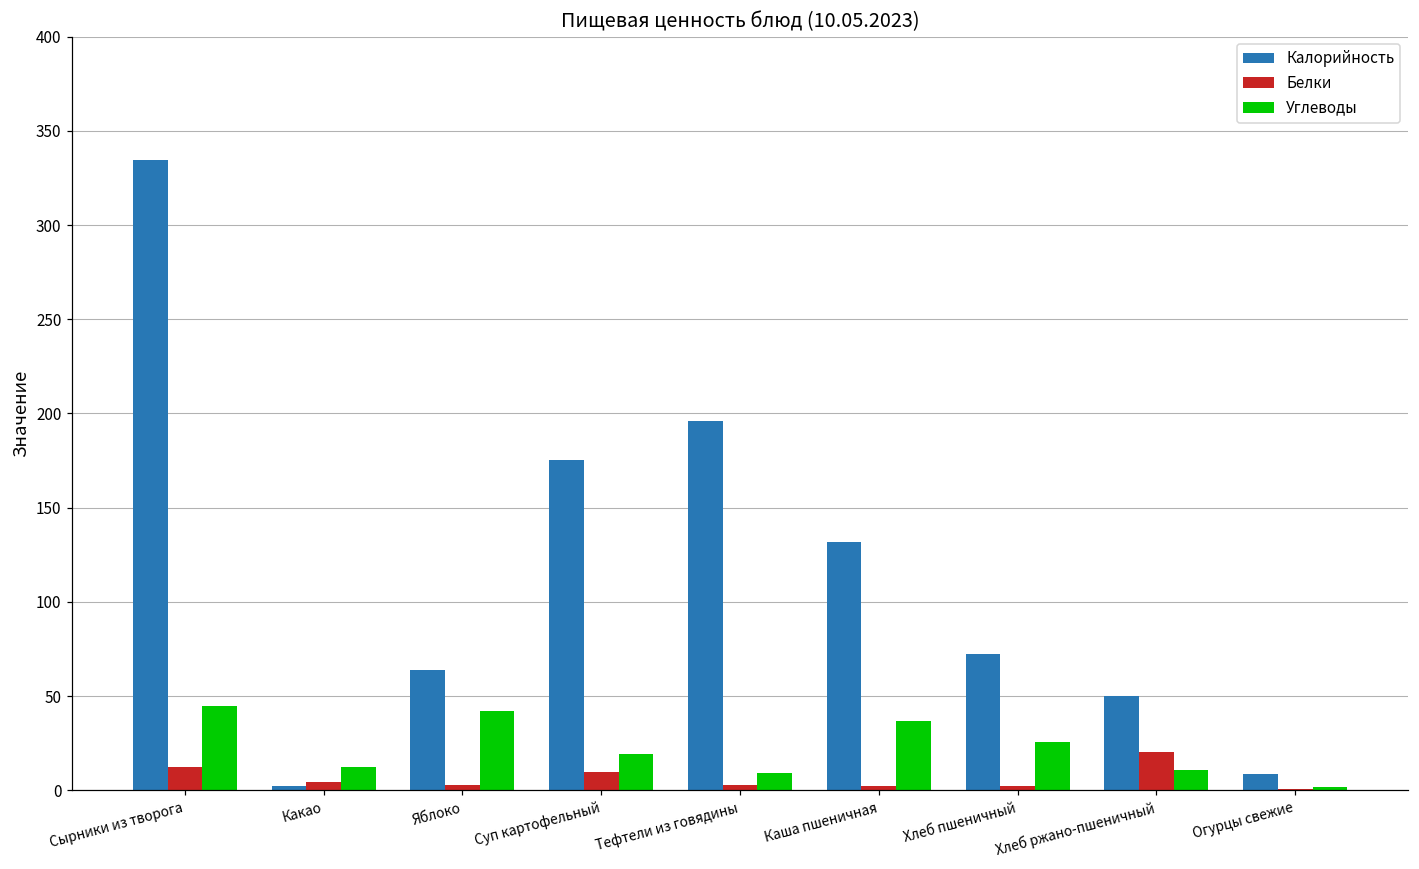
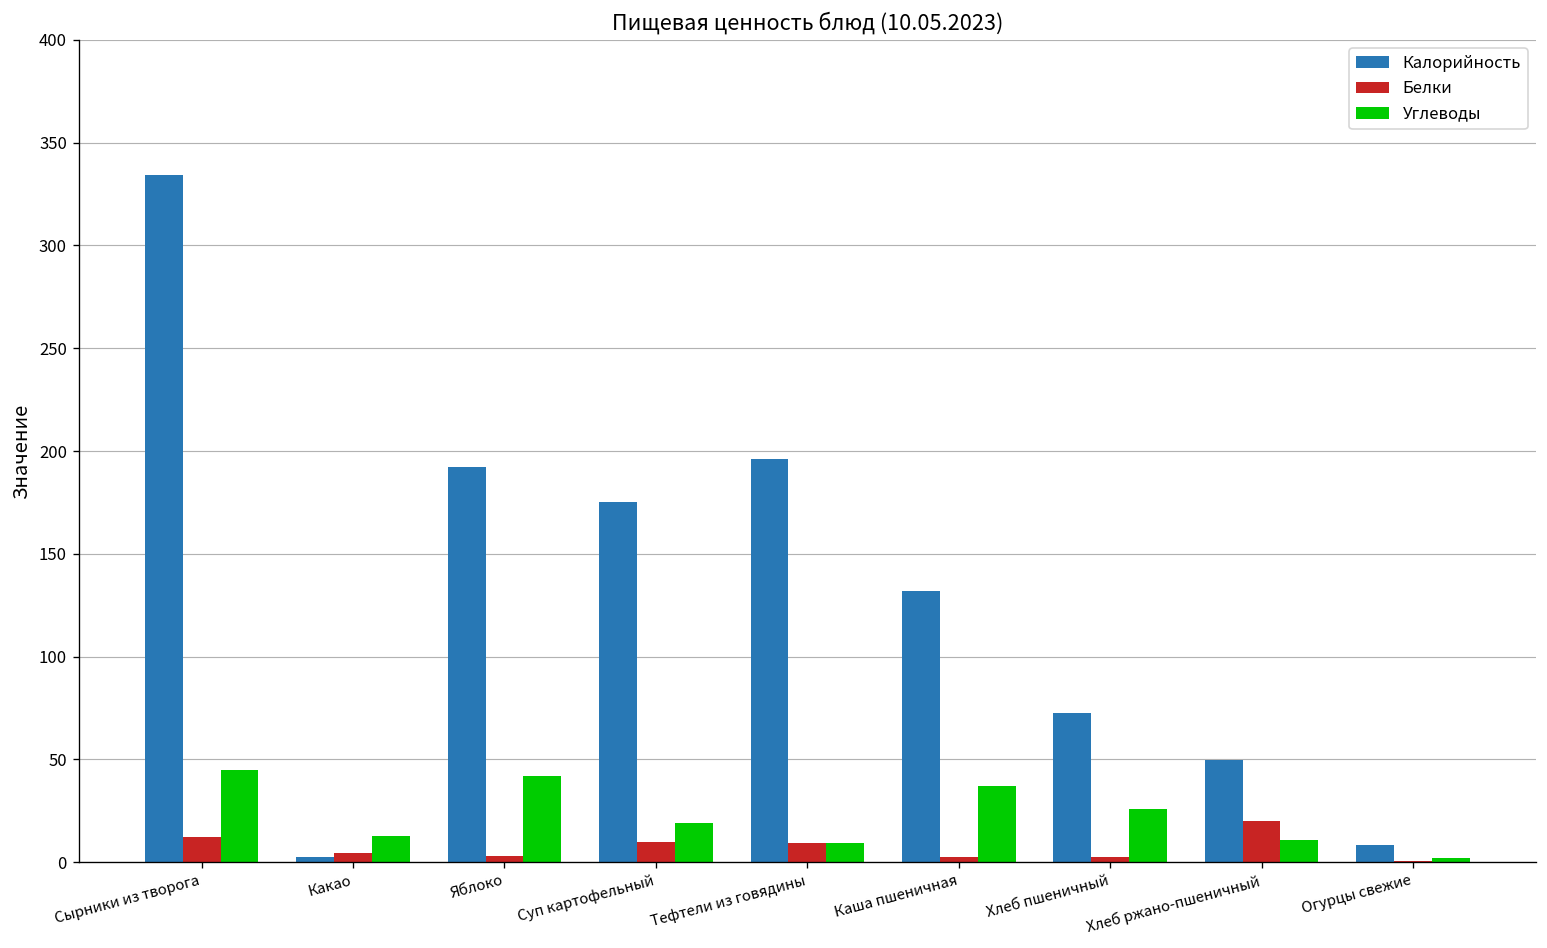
Калорийность, Яблоко: 64 -> 192
Белки, Тефтели из говядины: 3 -> 9
